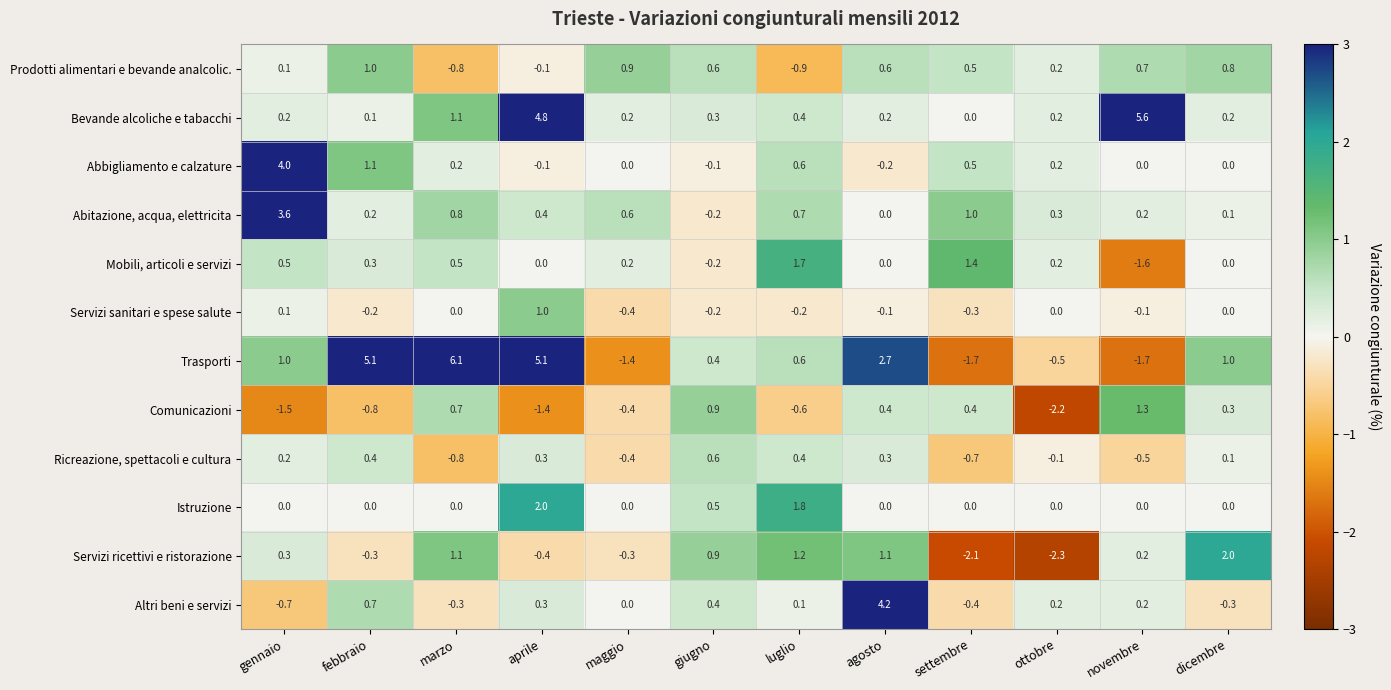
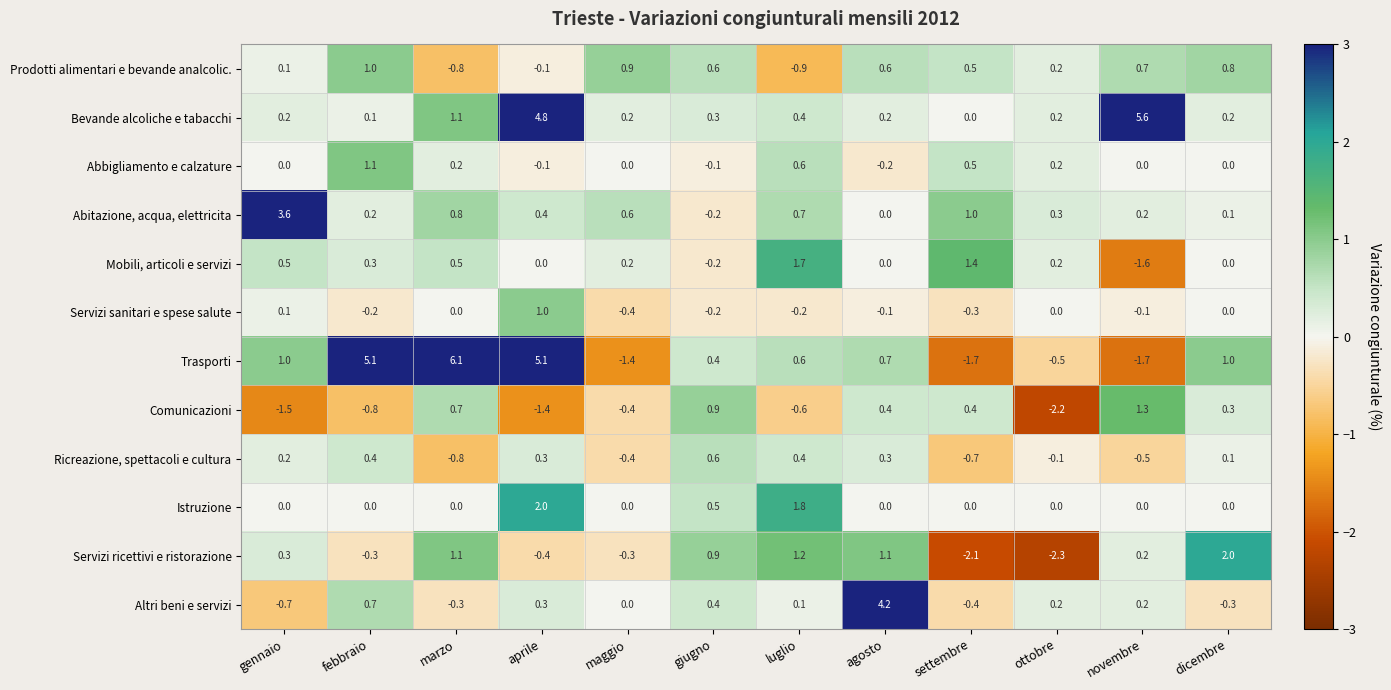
Abbigliamento e calzature, gennaio: 4.0 -> 0.0
Trasporti, agosto: 2.7 -> 0.7
